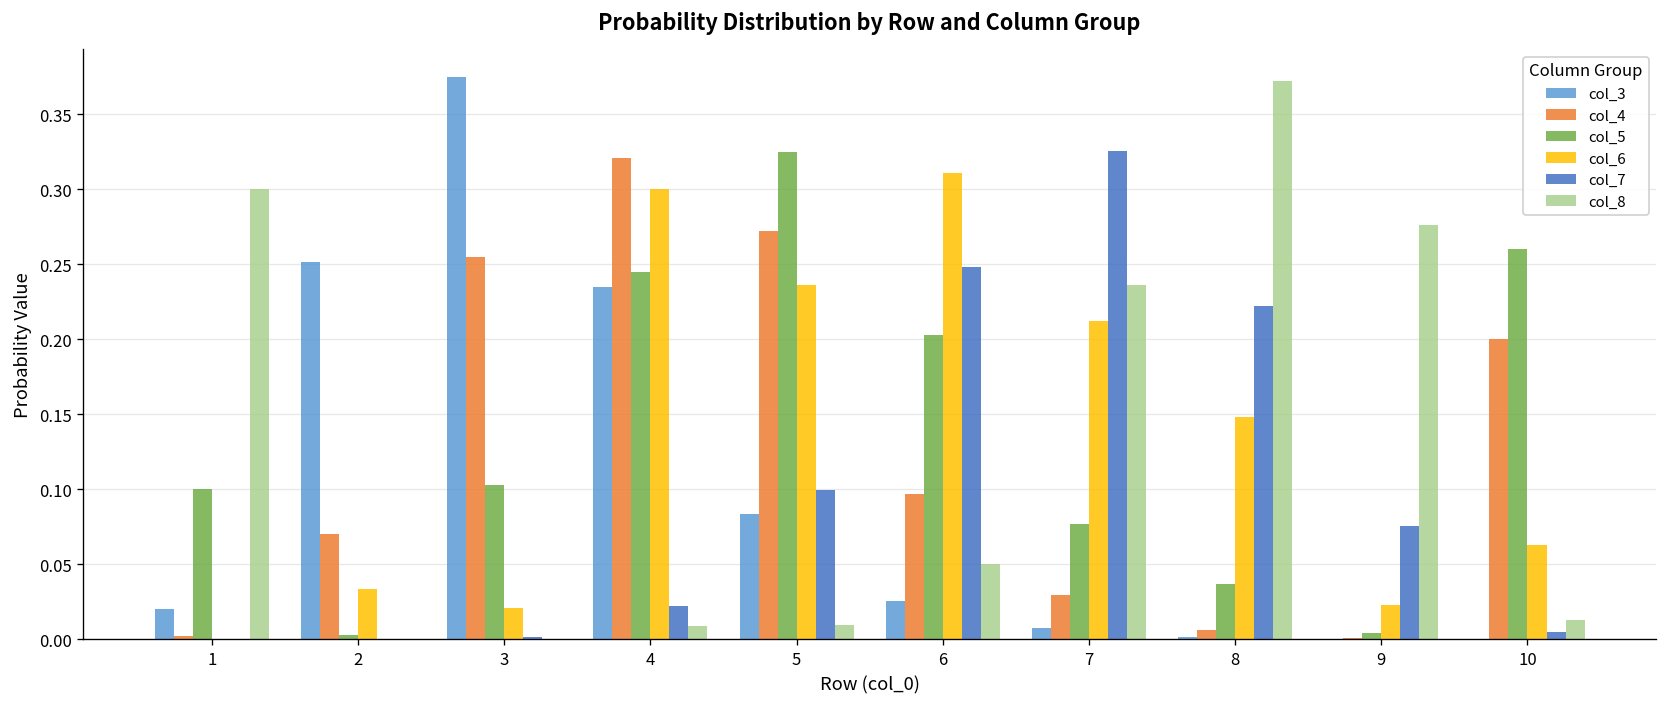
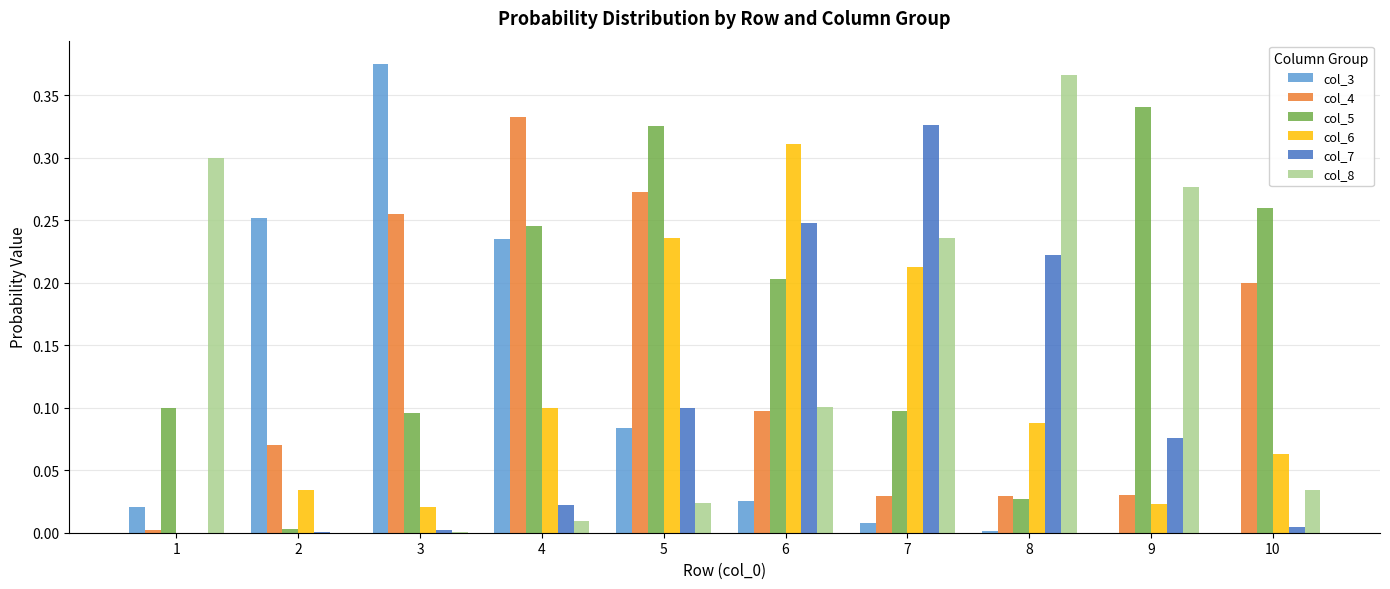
col_5, 3: 0.103 -> 0.095
col_4, 4: 0.321 -> 0.332
col_6, 4: 0.3 -> 0.1
col_8, 5: 0.010 -> 0.024
col_8, 6: 0.050 -> 0.100
col_5, 7: 0.077 -> 0.097
col_4, 8: 0.007 -> 0.029
col_5, 8: 0.037 -> 0.027
col_6, 8: 0.148 -> 0.088
col_8, 8: 0.373 -> 0.366
col_4, 9: 0.001 -> 0.031
col_5, 9: 0.005 -> 0.340
col_8, 10: 0.013 -> 0.034
